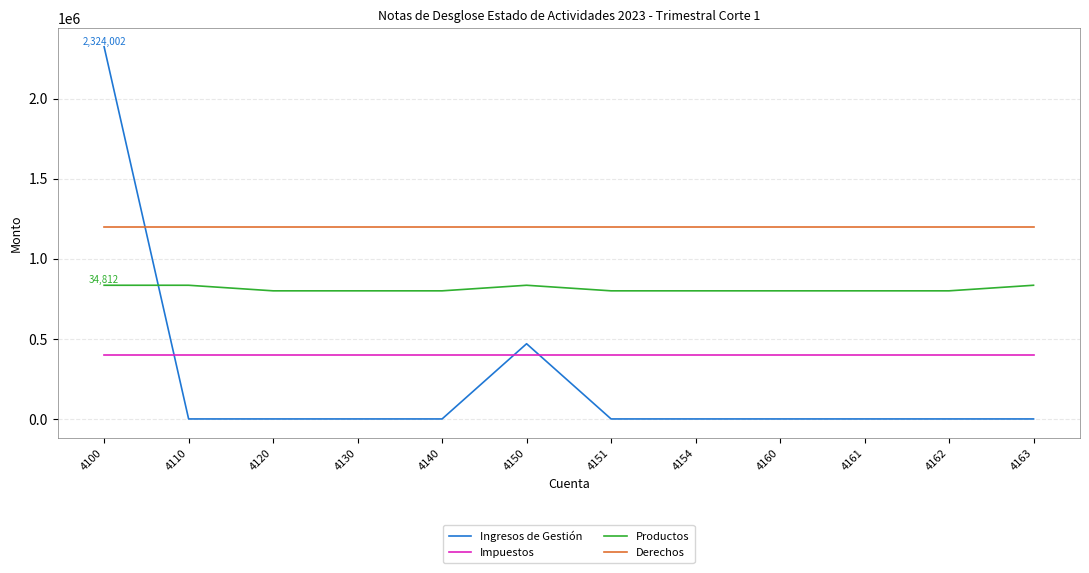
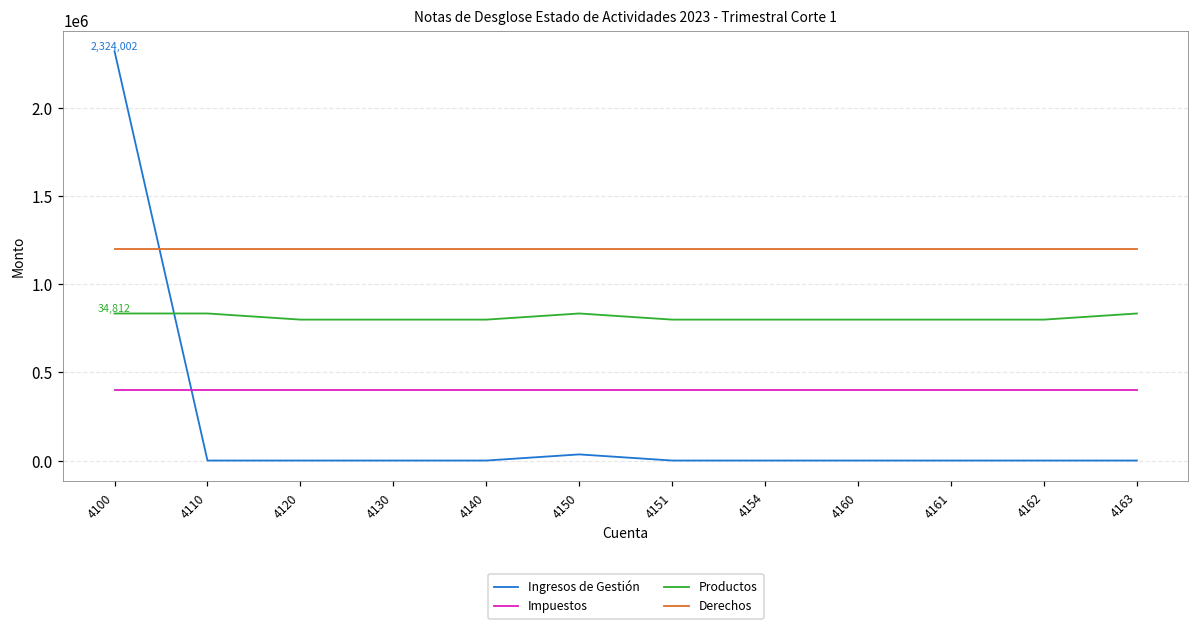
Ingresos de Gestión, 4150: 470000 -> 30000
